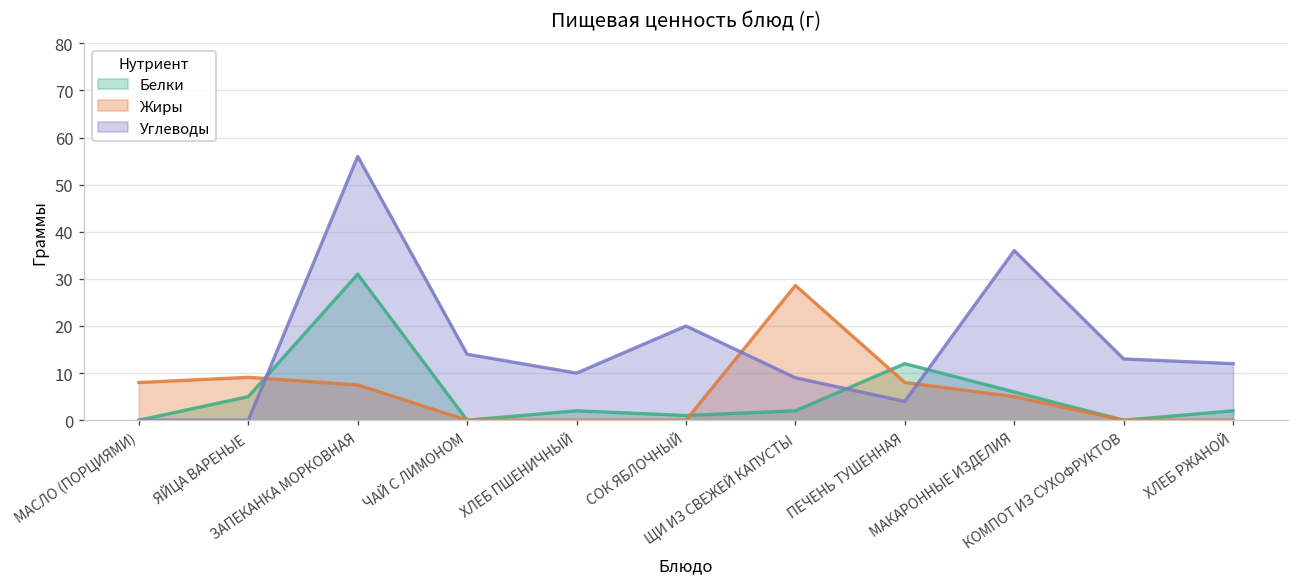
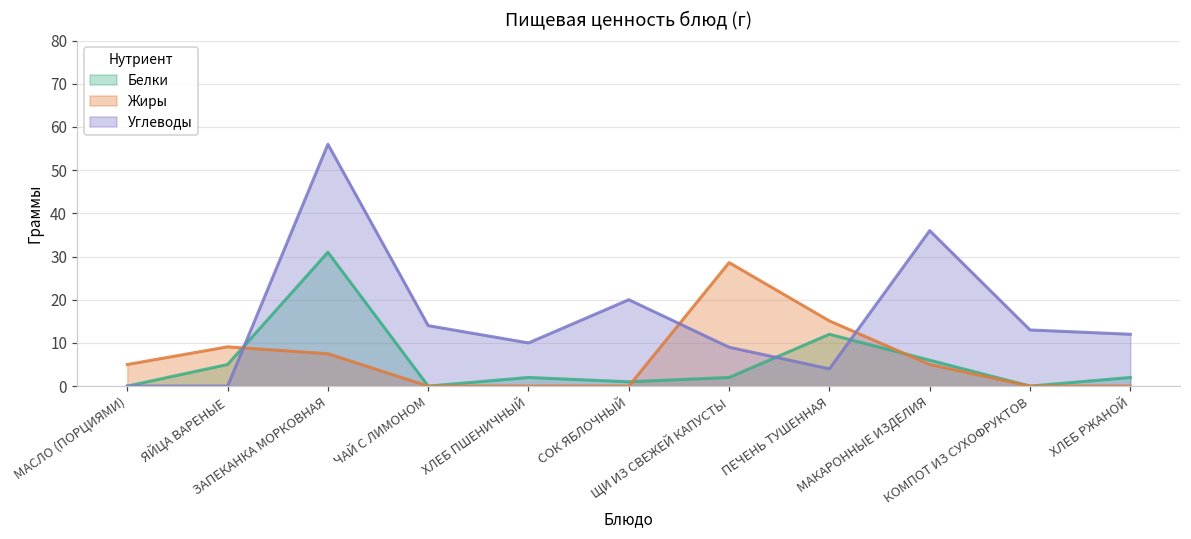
Жиры, МАСЛО (ПОРЦИЯМИ): 8 -> 5
Жиры, ПЕЧЕНЬ ТУШЕННАЯ: 8 -> 15
